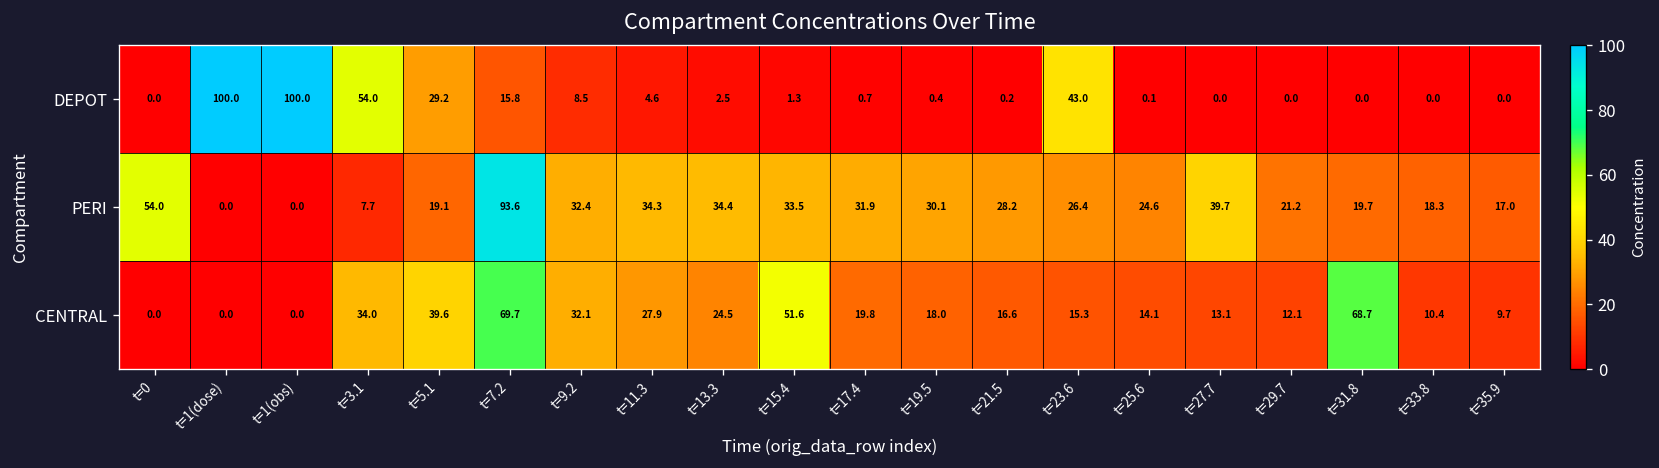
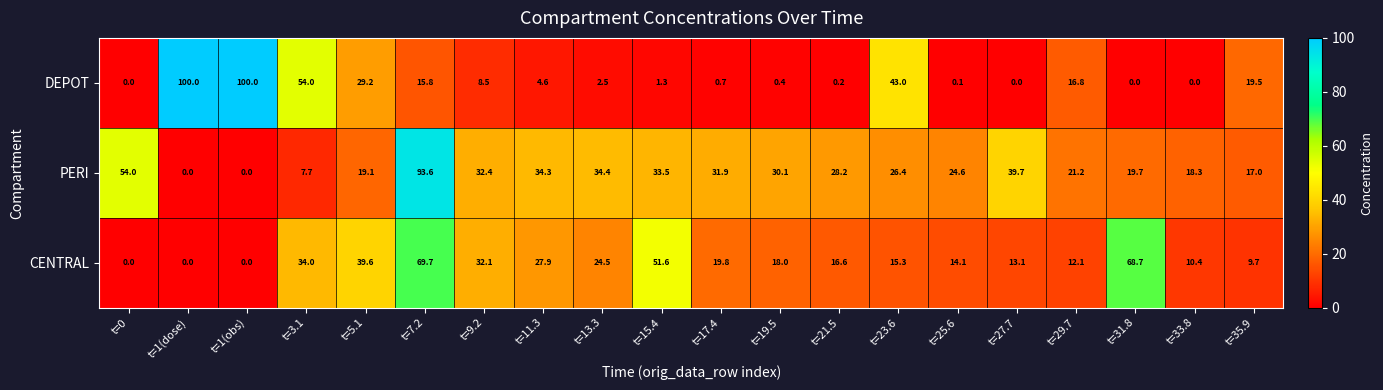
DEPOT, t=29.7: 0.0 -> 16.8
DEPOT, t=35.9: 0.0 -> 19.5
